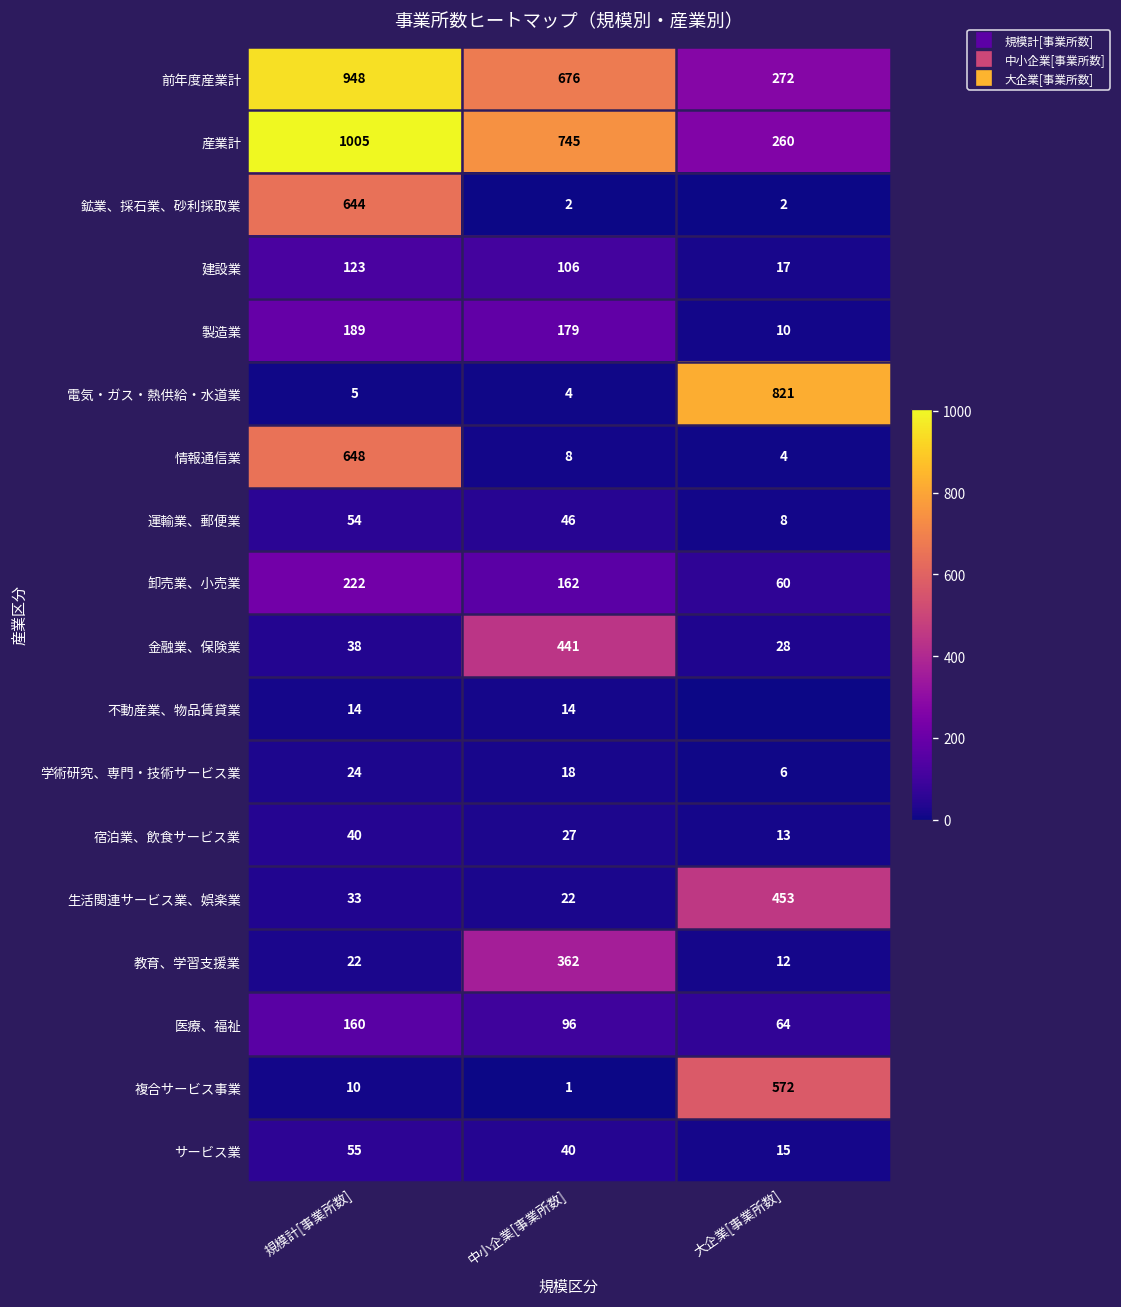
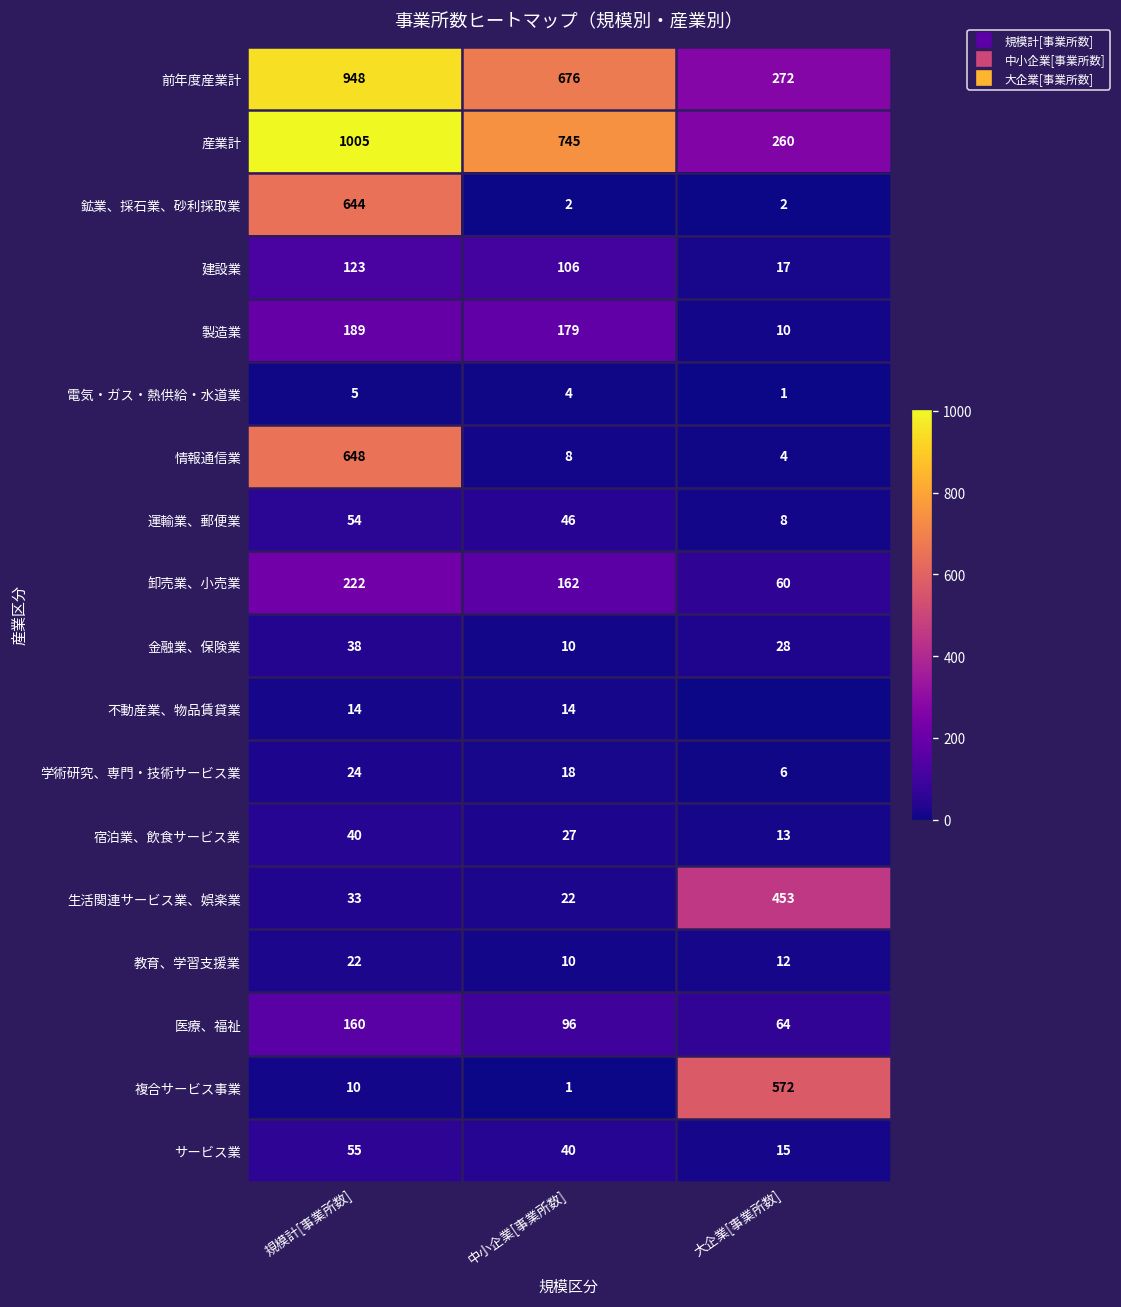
電気・ガス・熱供給・水道業, 大企業[事業所数]: 821 -> 1
金融業、保険業, 中小企業[事業所数]: 441 -> 10
教育、学習支援業, 中小企業[事業所数]: 362 -> 10
